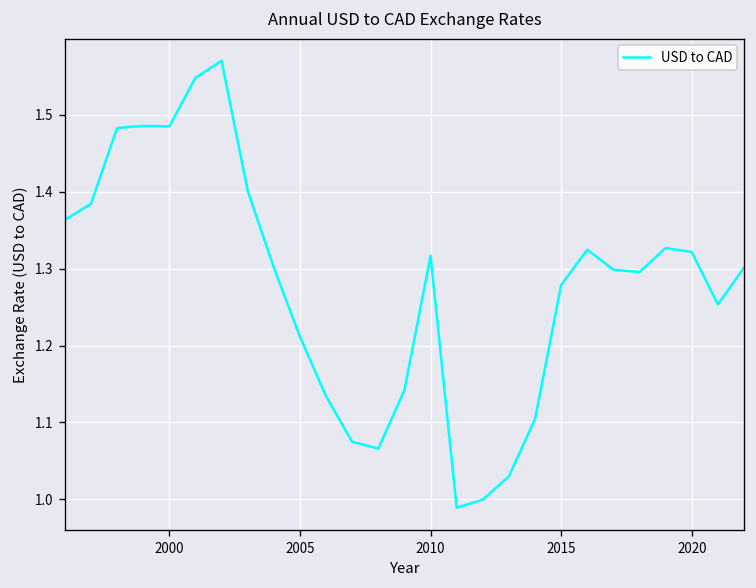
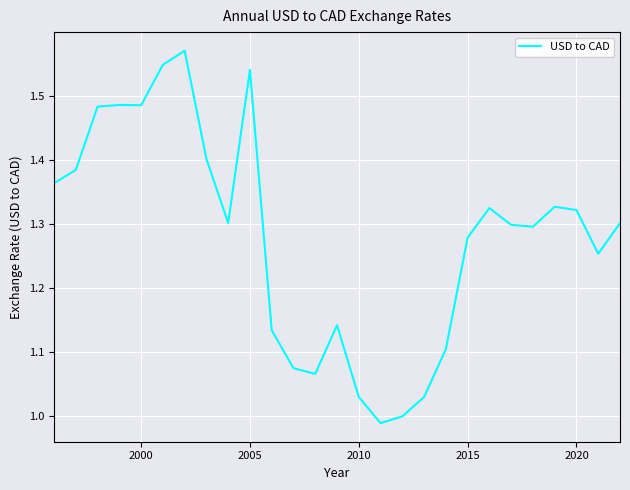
2005: 1.21 -> 1.54
2010: 1.32 -> 1.03
